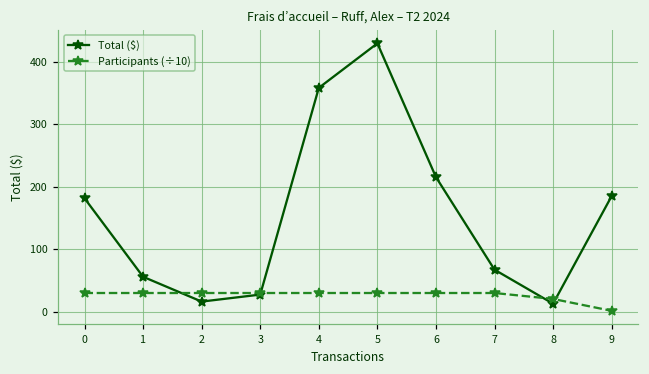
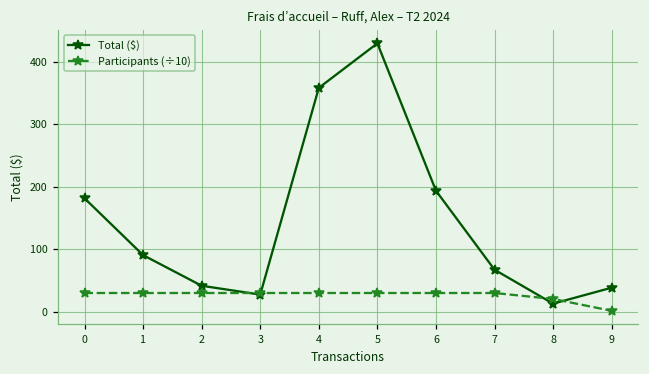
Total ($), 1: 60 -> 90
Total ($), 2: 20 -> 40
Total ($), 6: 220 -> 190
Total ($), 9: 190 -> 40
